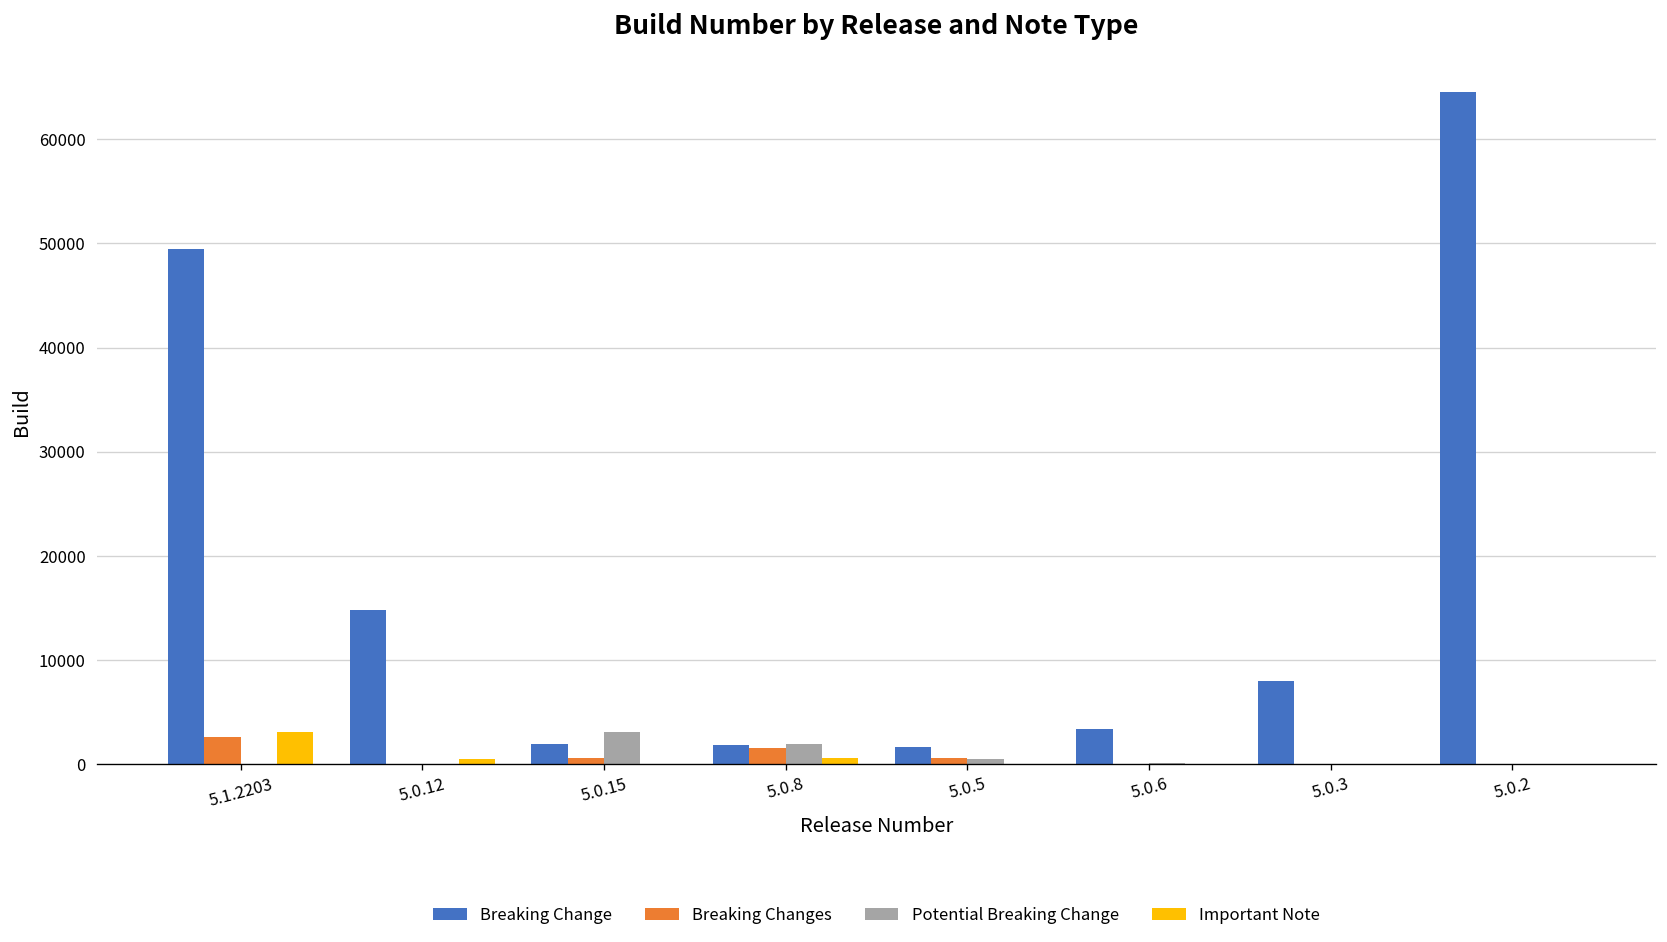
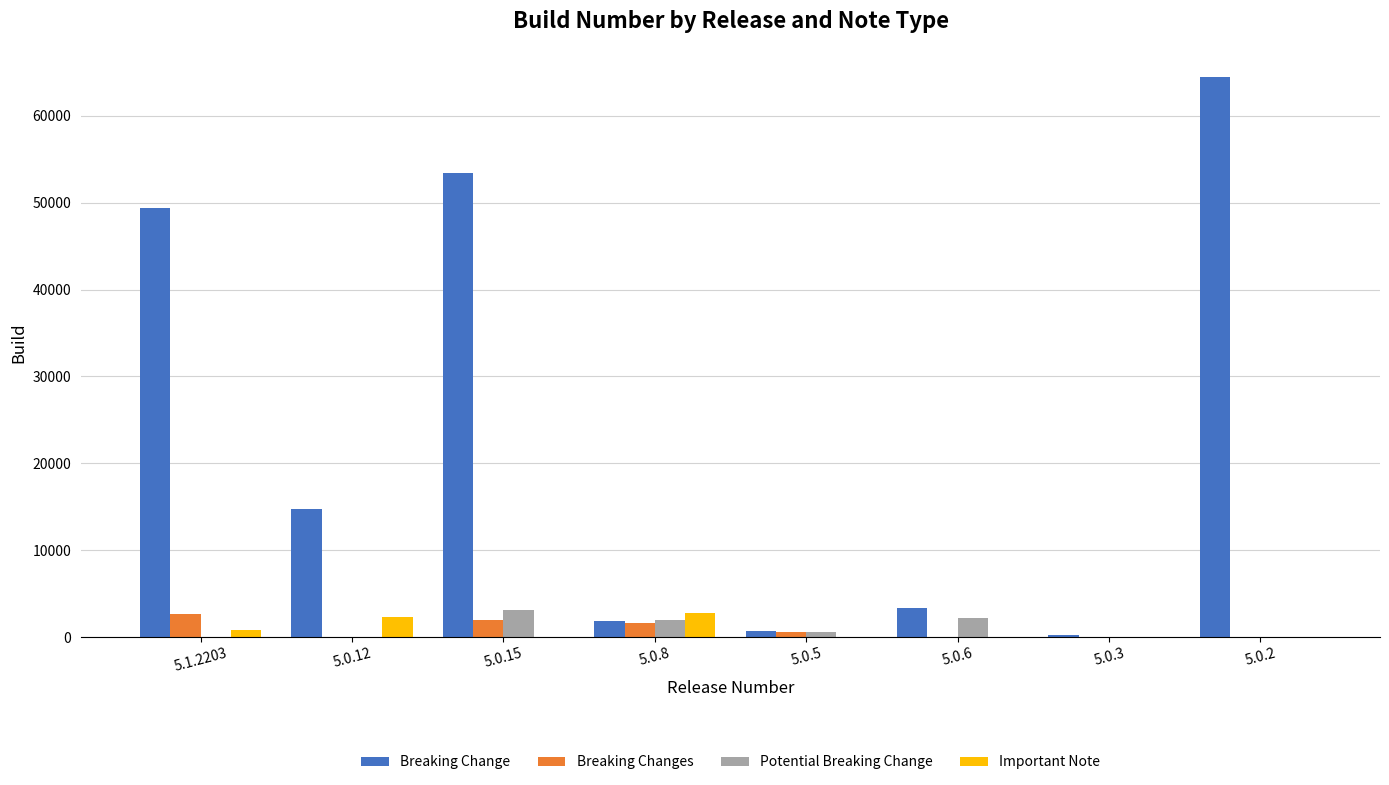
Important Note, 5.1.2203: 3000 -> 1000
Important Note, 5.0.12: 1000 -> 2000
Breaking Change, 5.0.15: 2000 -> 53000
Breaking Changes, 5.0.15: 1000 -> 2000
Important Note, 5.0.8: 1000 -> 3000
Breaking Change, 5.0.5: 2000 -> 1000
Potential Breaking Change, 5.0.6: 0 -> 2000
Breaking Change, 5.0.3: 8000 -> 0
